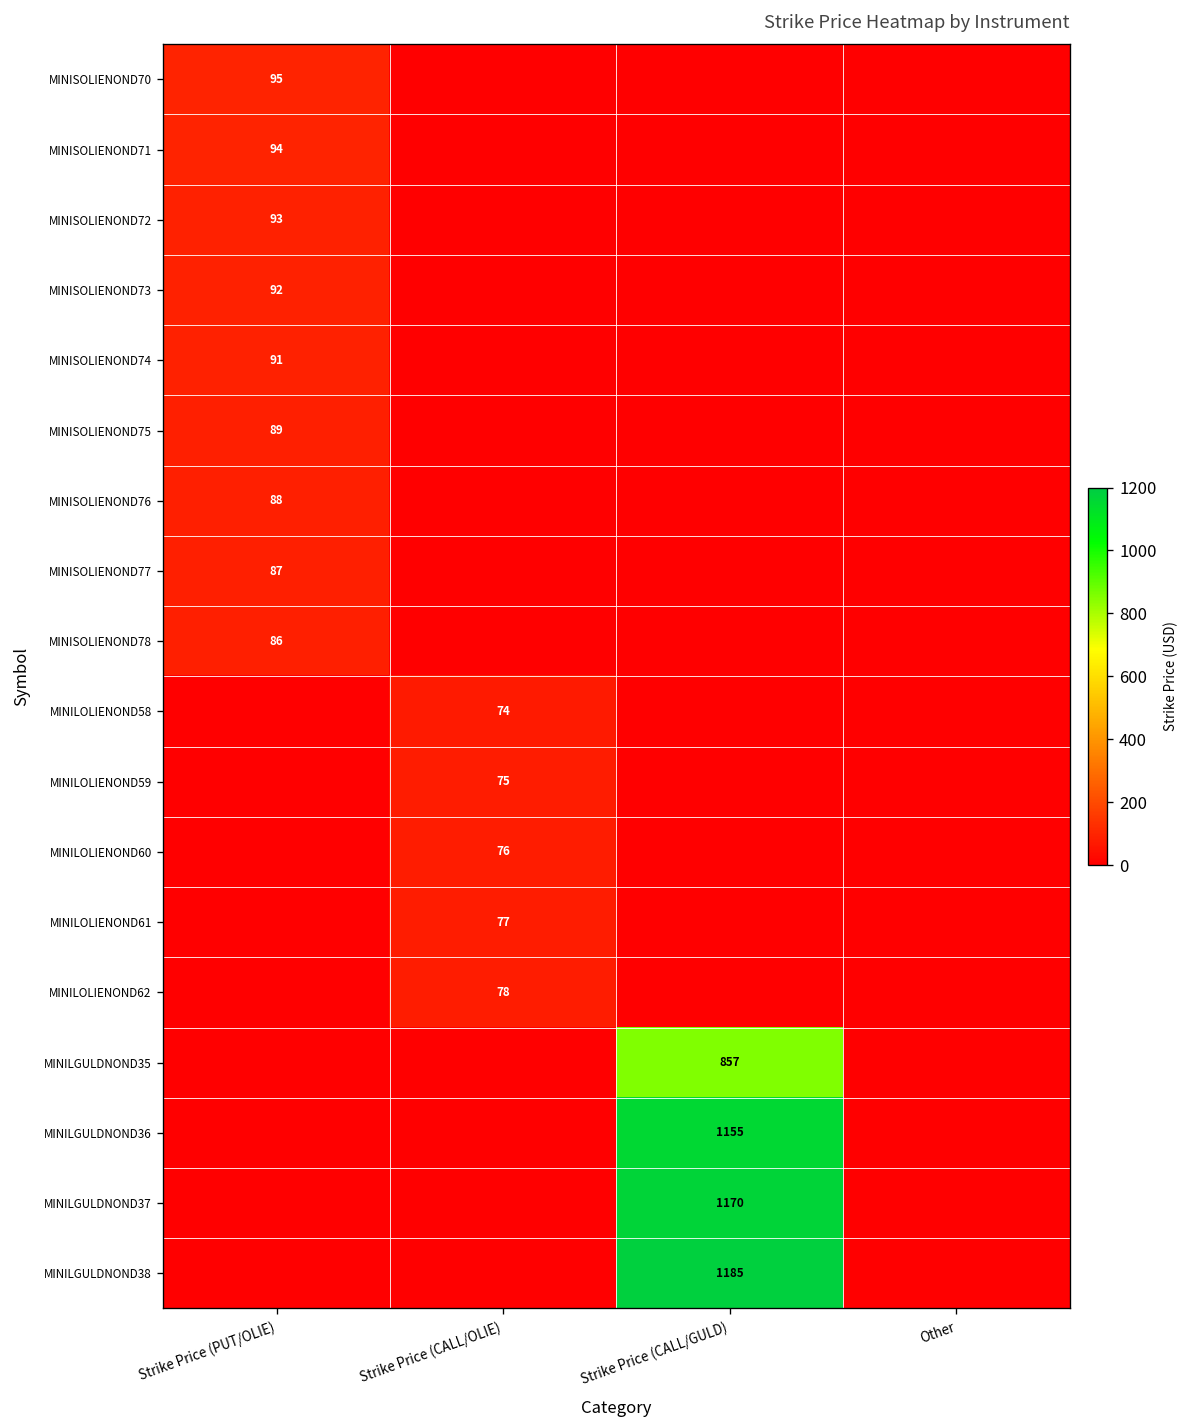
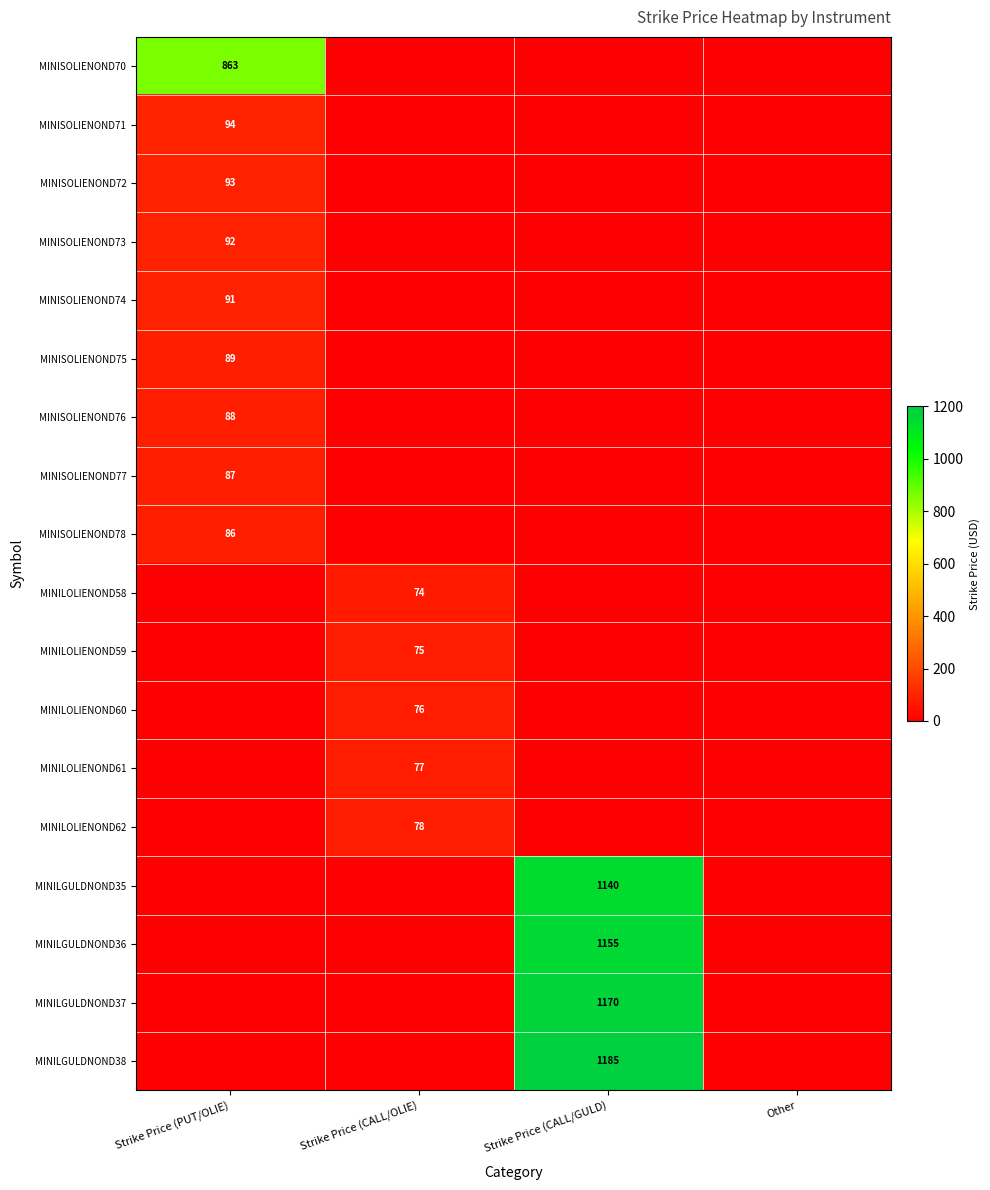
MINISOLIENOND70, Strike Price (PUT/OLIE): 95 -> 863
MINILGULDNOND35, Strike Price (CALL/GULD): 857 -> 1140
